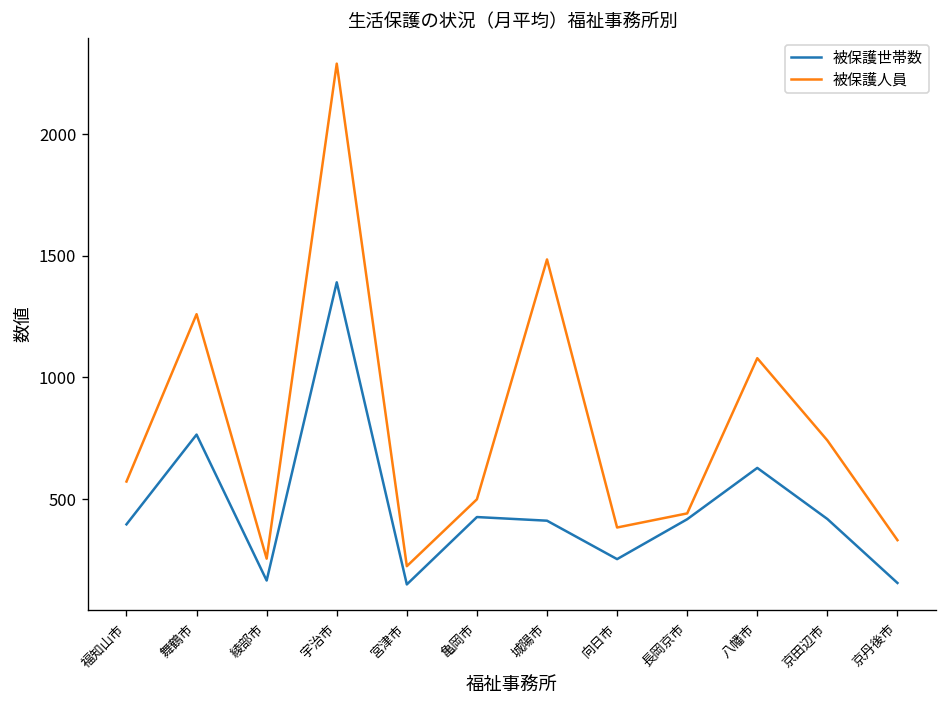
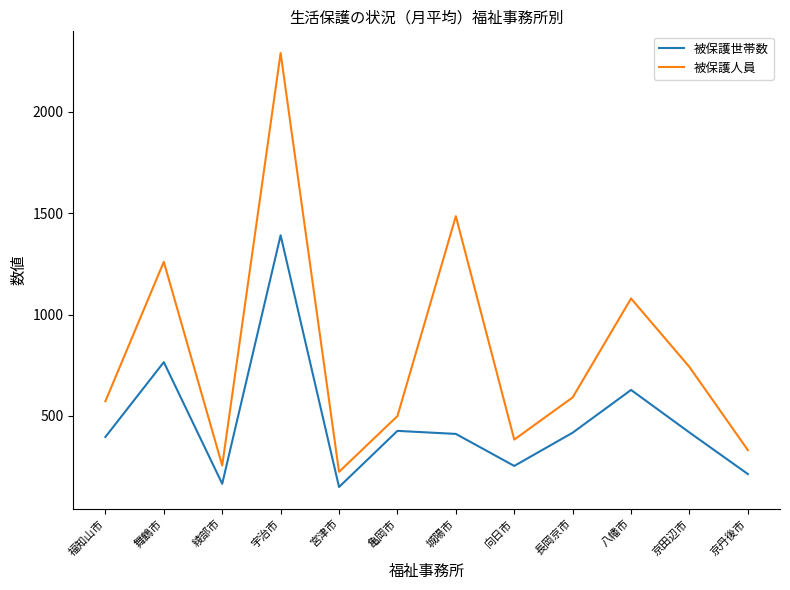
被保護人員, 長岡京市: 440 -> 590
被保護世帯数, 京丹後市: 160 -> 210
